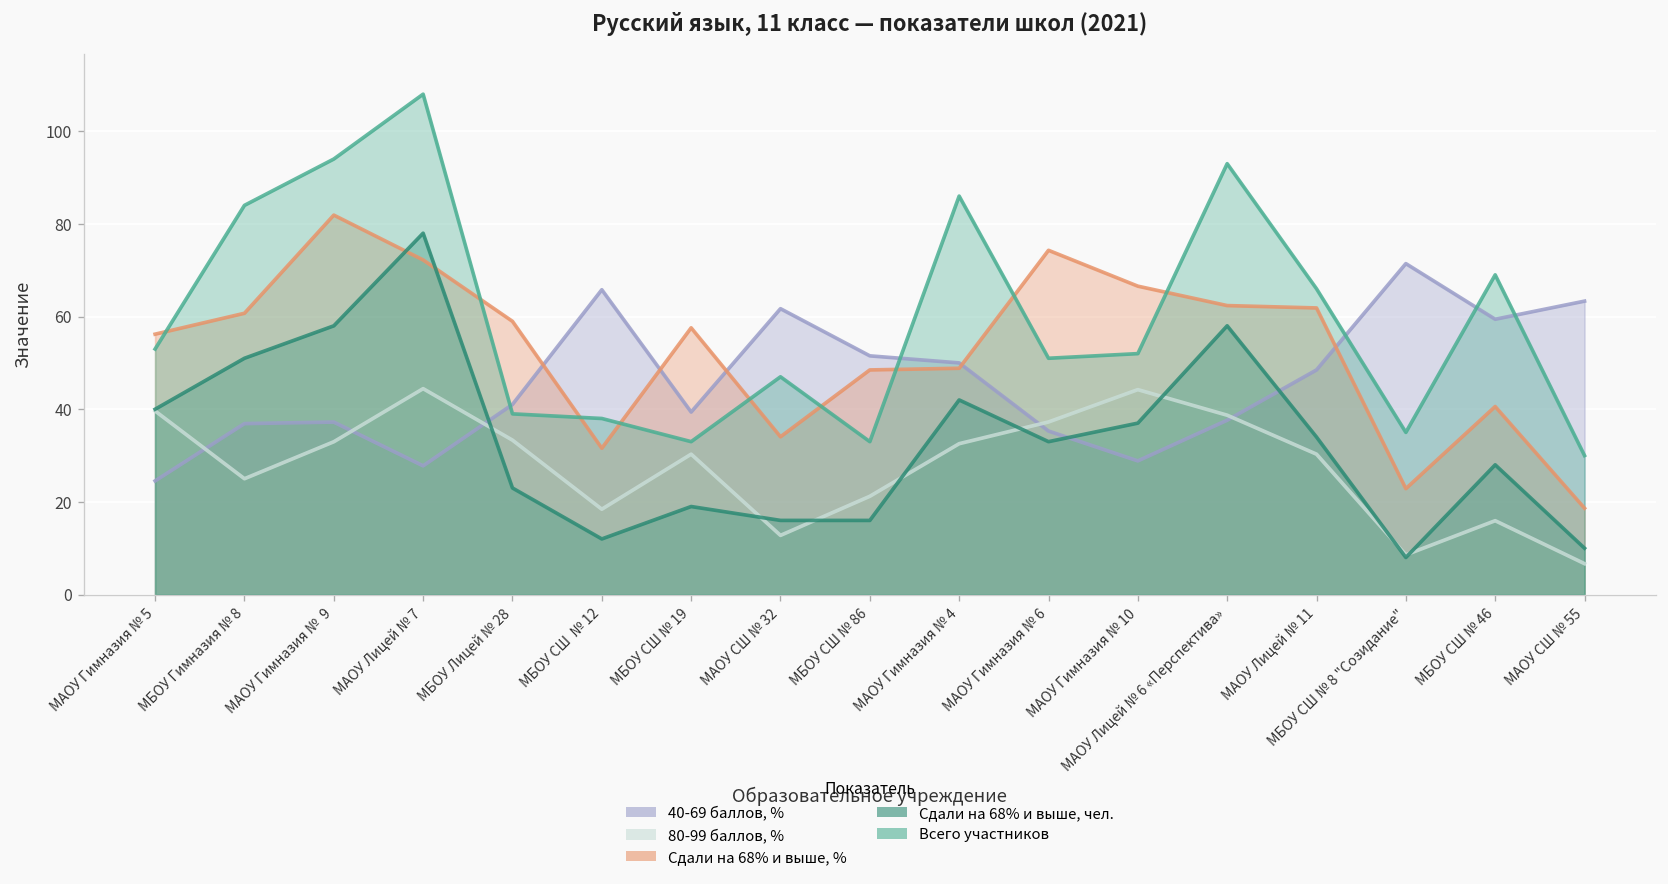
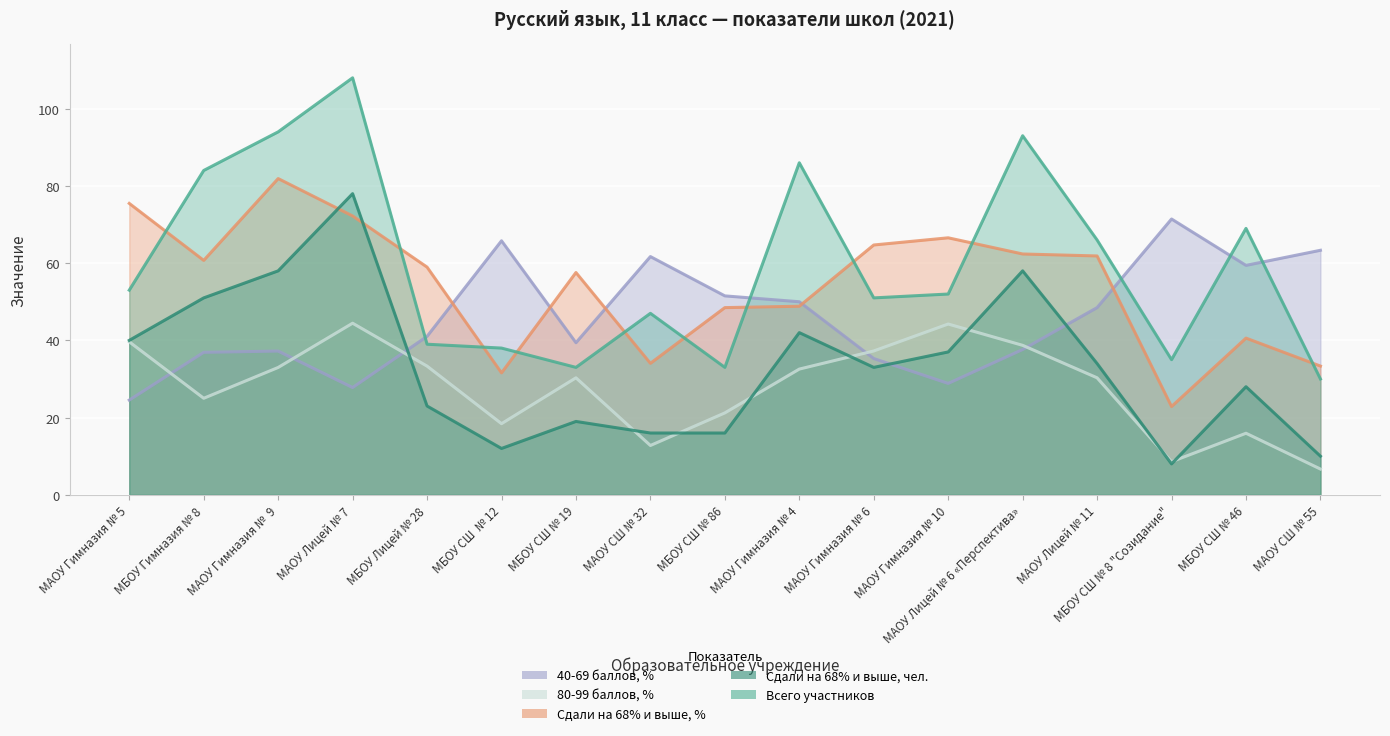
Сдали на 68% и выше, %, МАОУ Гимназия № 5: 56 -> 75
Сдали на 68% и выше, %, МАОУ Гимназия № 6: 74 -> 65
Сдали на 68% и выше, %, МАОУ СШ № 55: 19 -> 33
